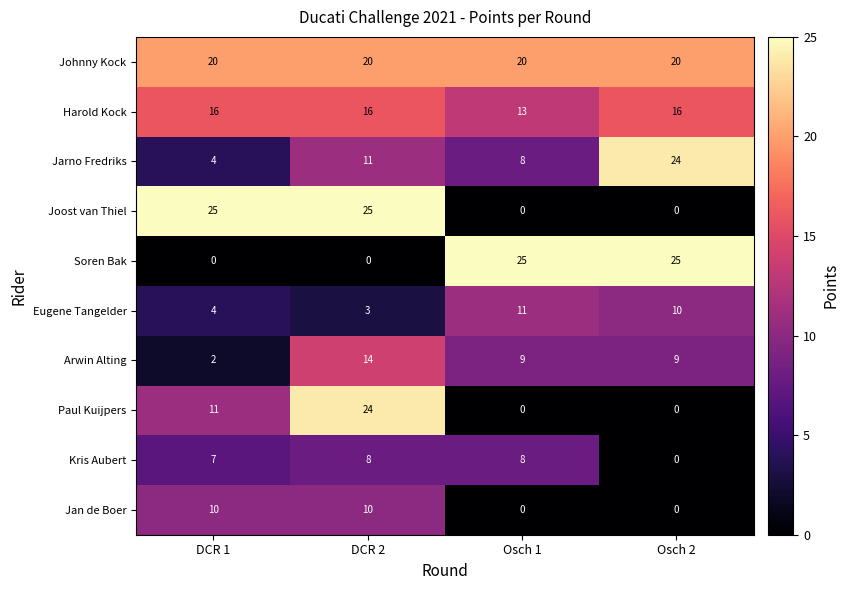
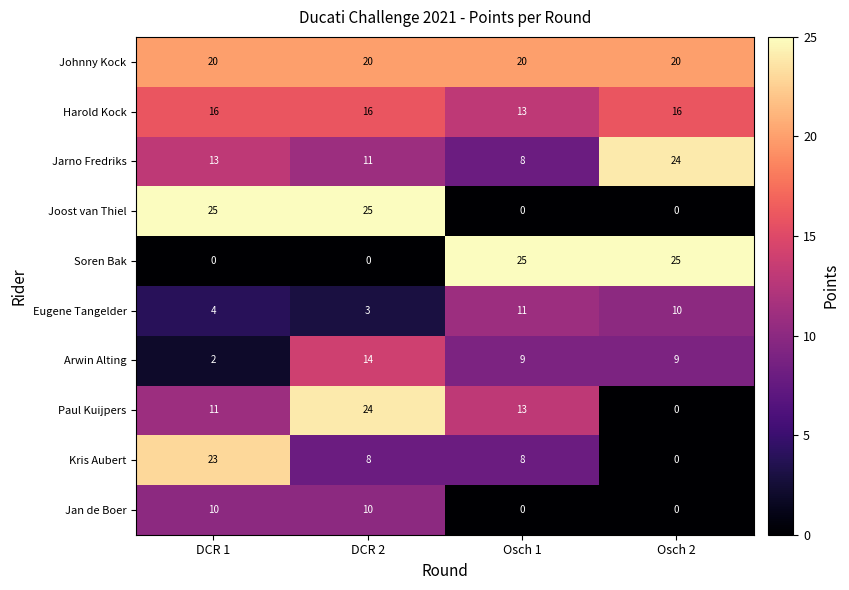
Jarno Fredriks, DCR 1: 4 -> 13
Paul Kuijpers, Osch 1: 0 -> 13
Kris Aubert, DCR 1: 7 -> 23
